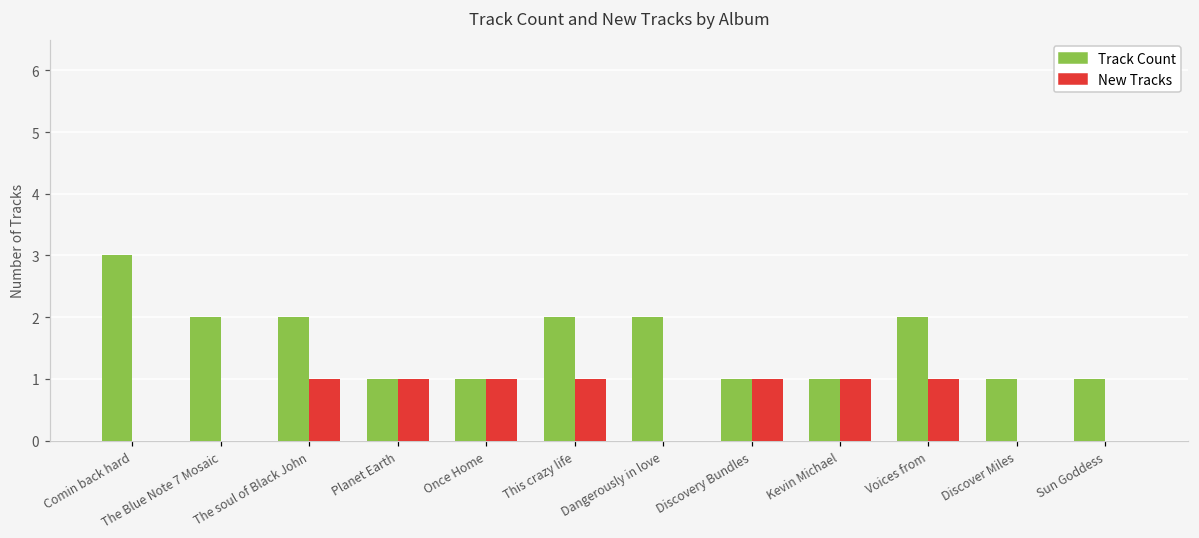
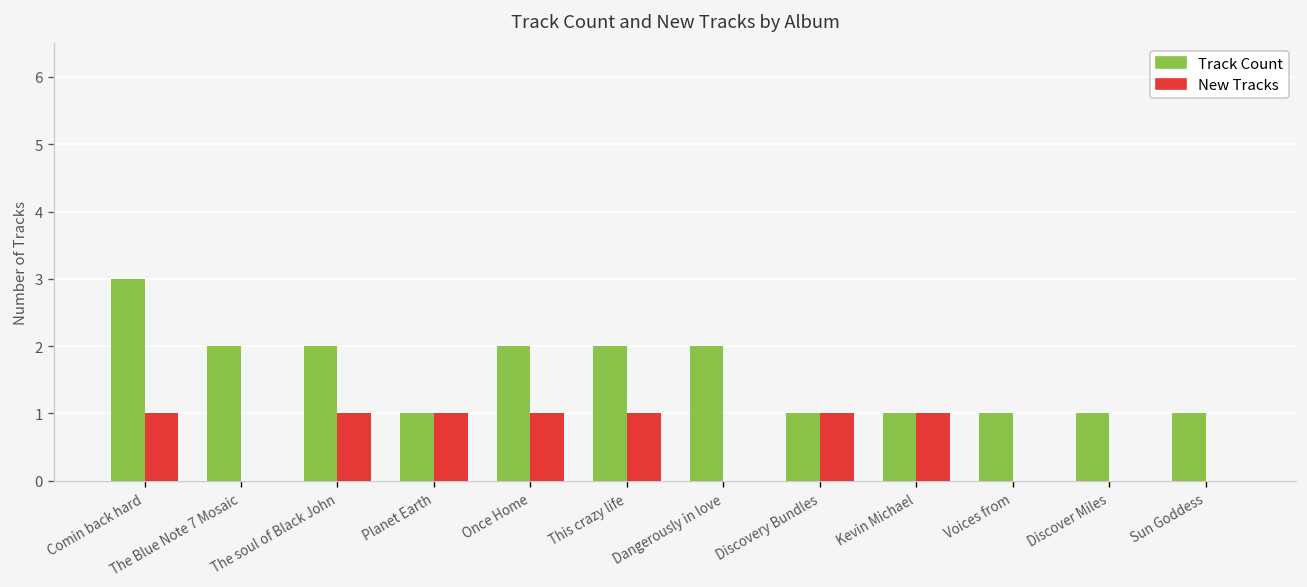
New Tracks, Comin back hard: 0 -> 1
Track Count, Once Home: 1 -> 2
Track Count, Voices from: 2 -> 1
New Tracks, Voices from: 1 -> 0
